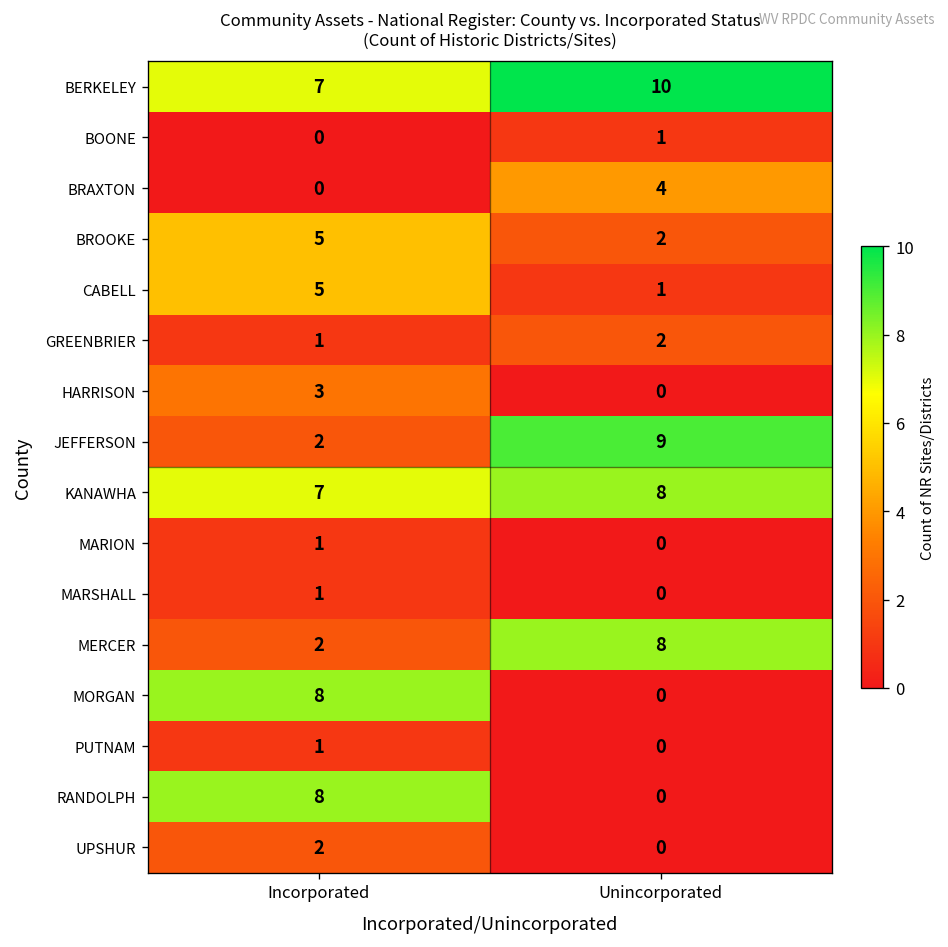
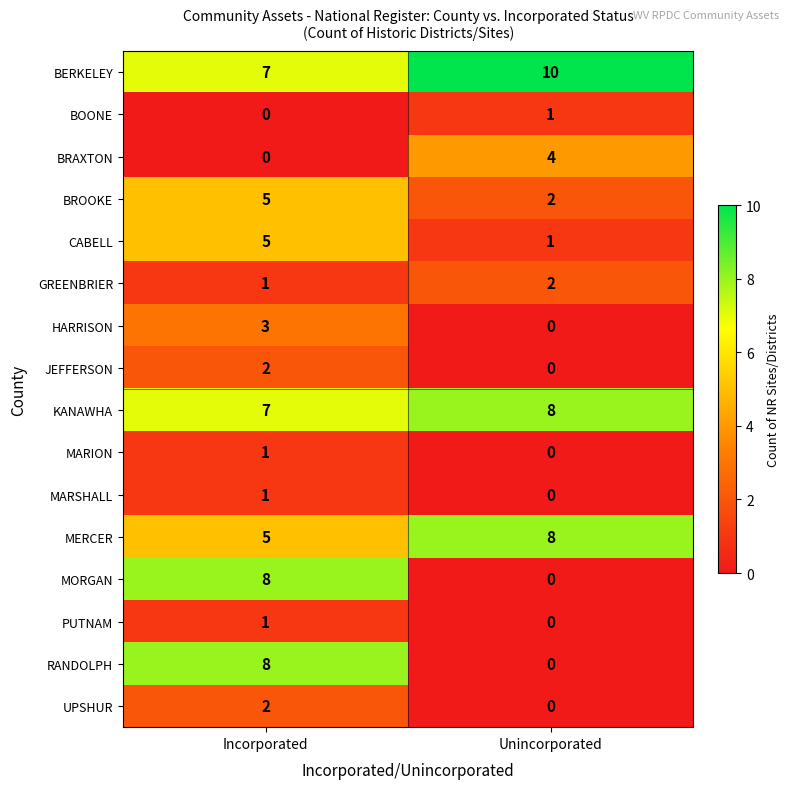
JEFFERSON, Unincorporated: 9 -> 0
MERCER, Incorporated: 2 -> 5
